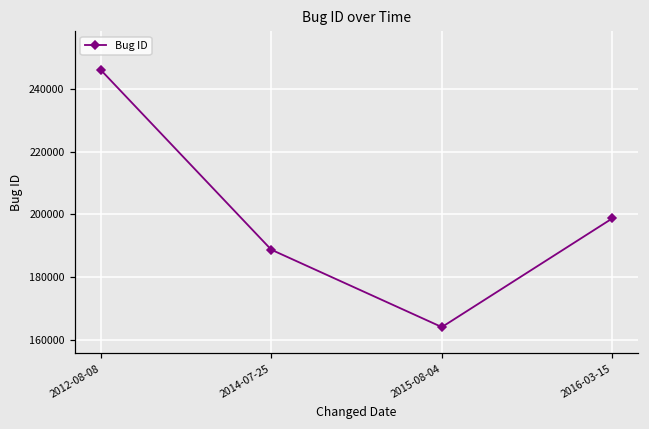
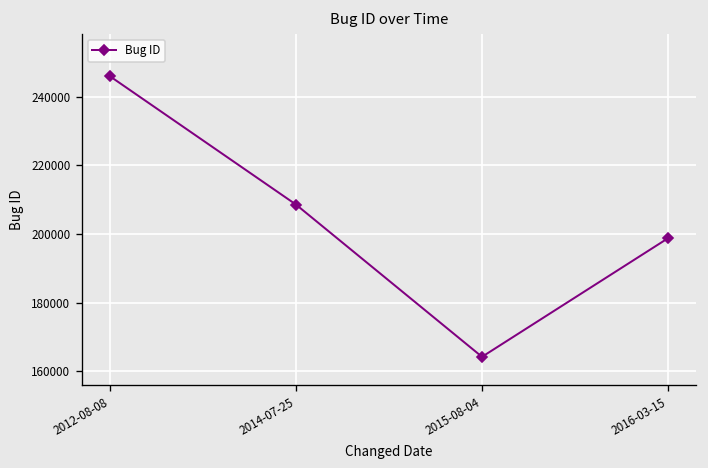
2014-07-25: 189000 -> 209000
